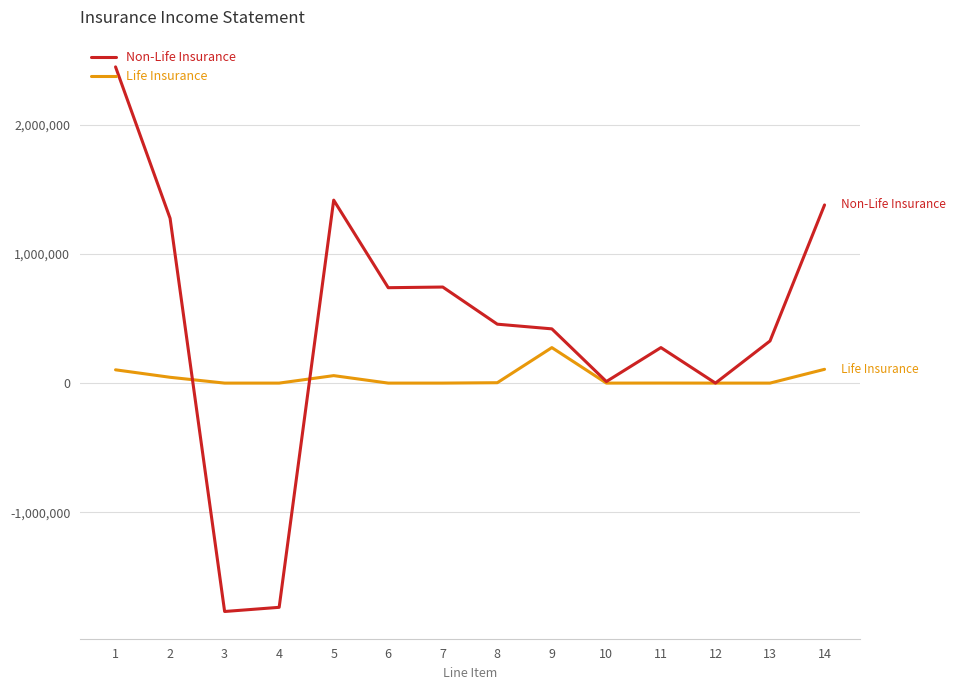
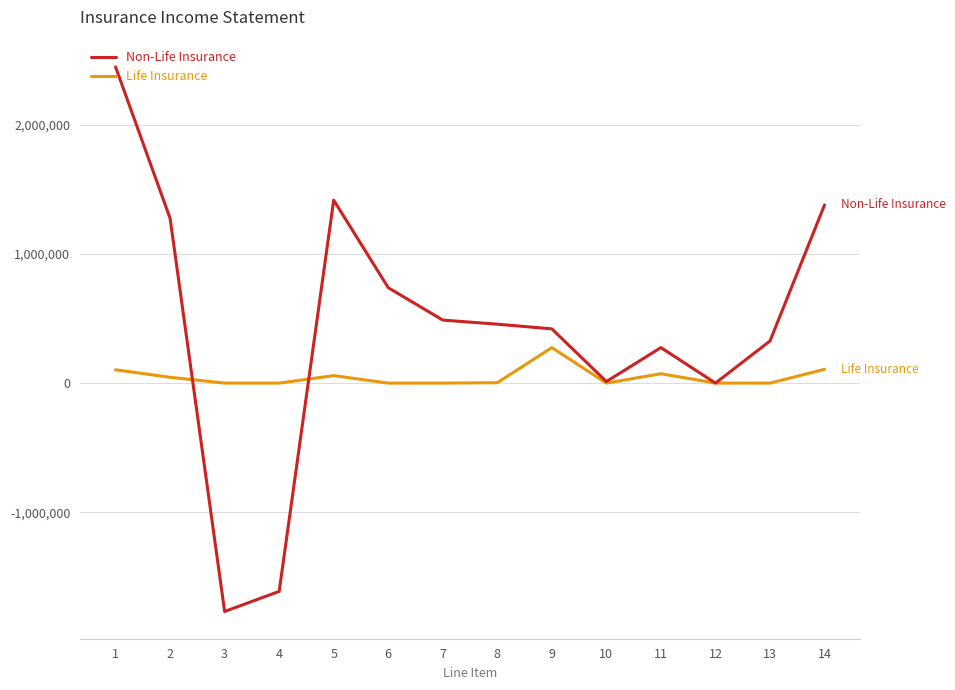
Non-Life Insurance, 4: -1,740,000 -> -1,610,000
Non-Life Insurance, 7: 740,000 -> 490,000
Life Insurance, 11: 0 -> 70,000
